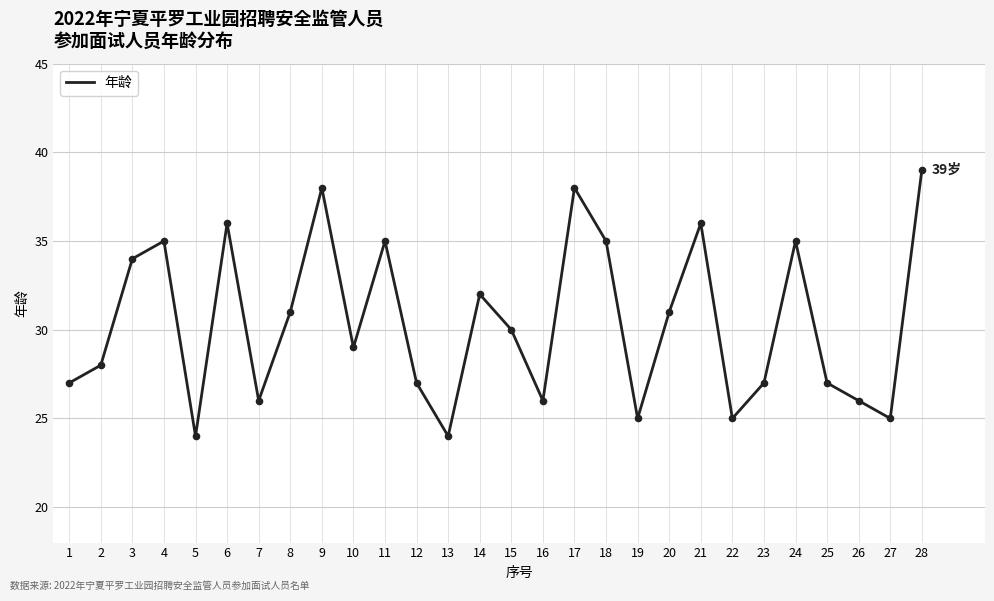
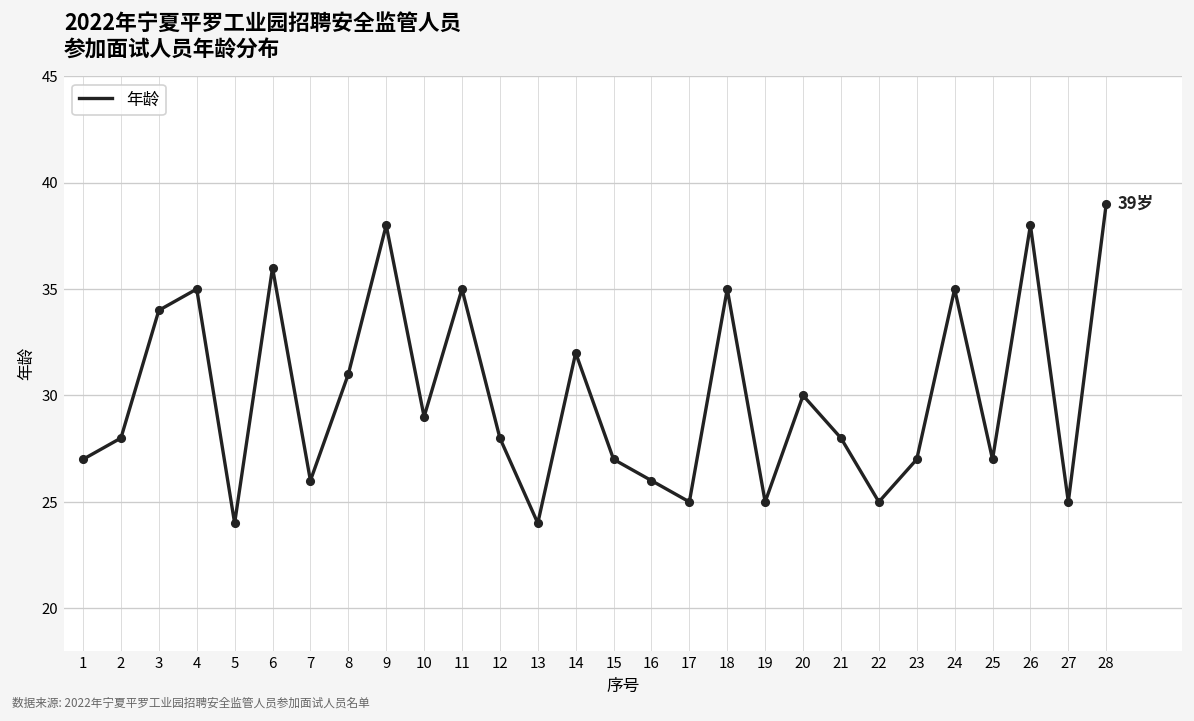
12: 27 -> 28
15: 30 -> 27
17: 38 -> 25
20: 31 -> 30
21: 36 -> 28
26: 26 -> 38
